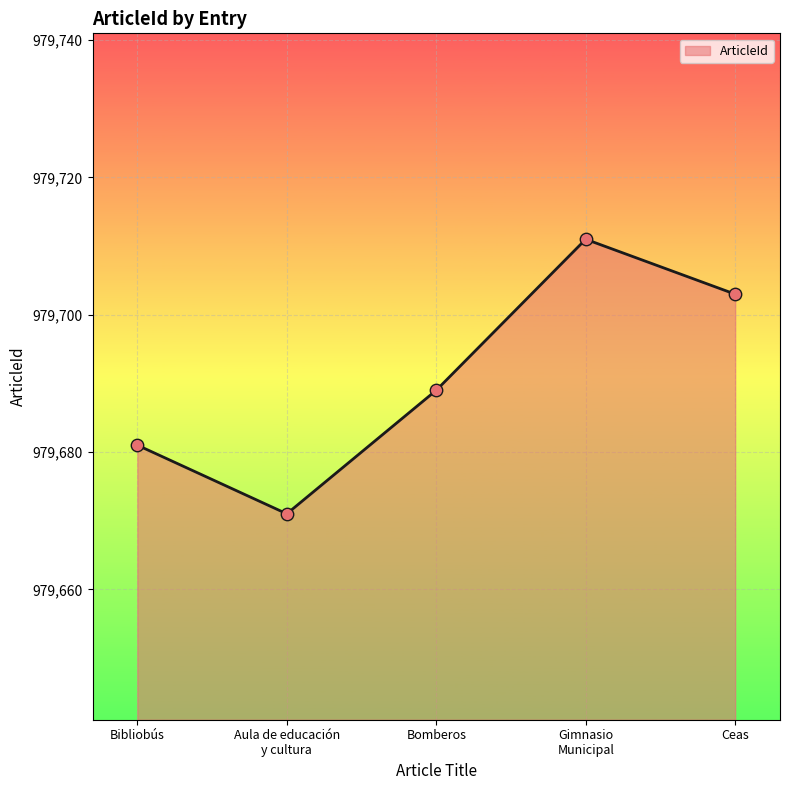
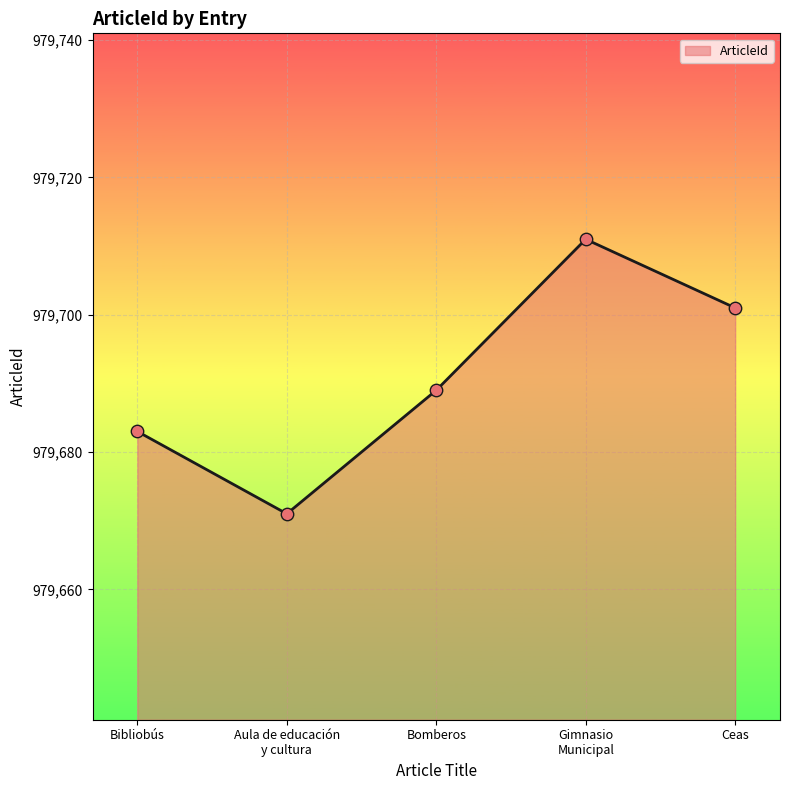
Bibliobús: 979,681 -> 979,683
Ceas: 979,703 -> 979,701
